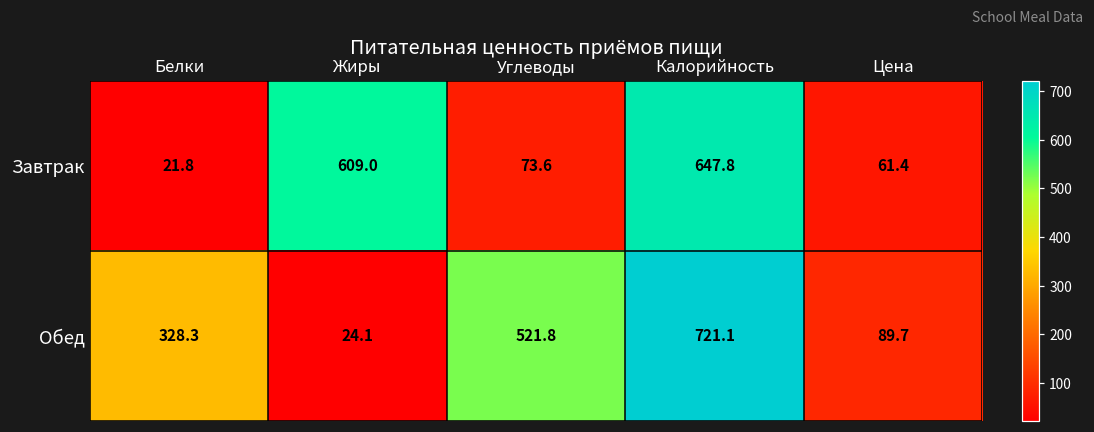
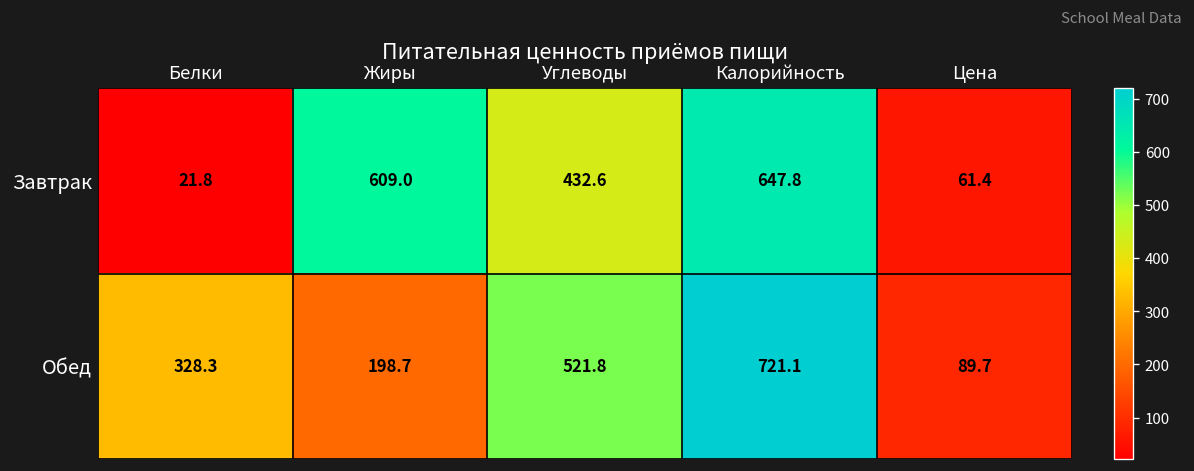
Завтрак, Углеводы: 73.6 -> 432.6
Обед, Жиры: 24.1 -> 198.7
